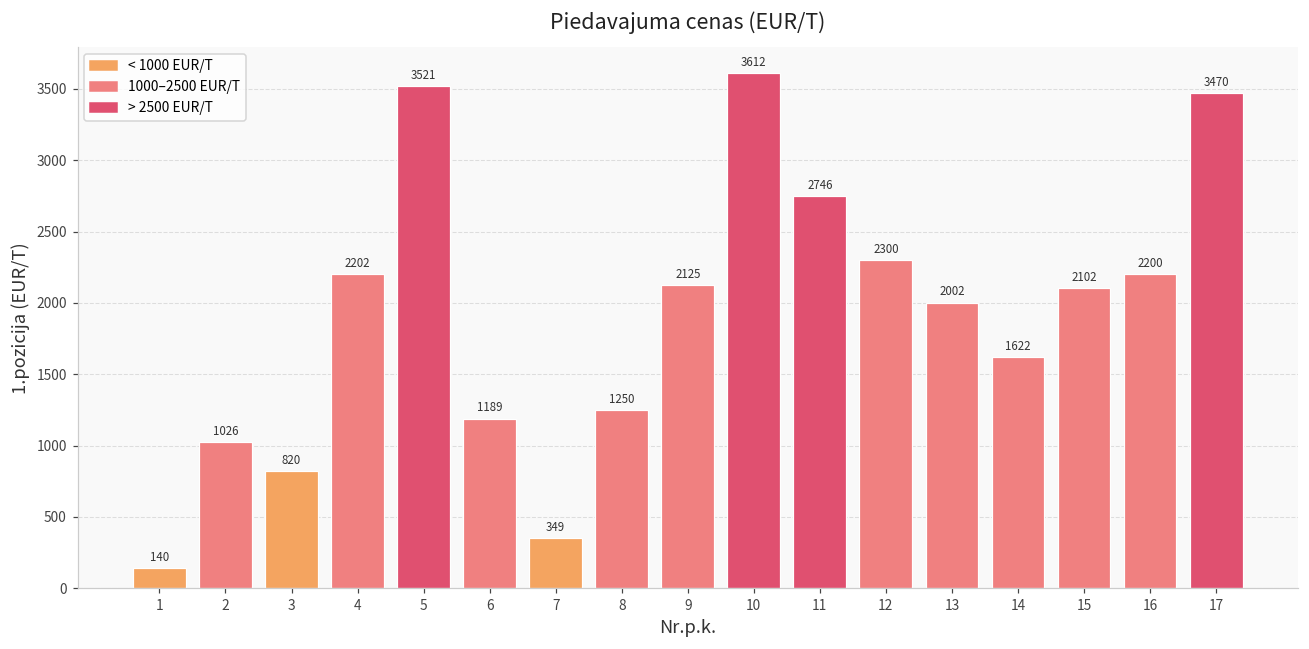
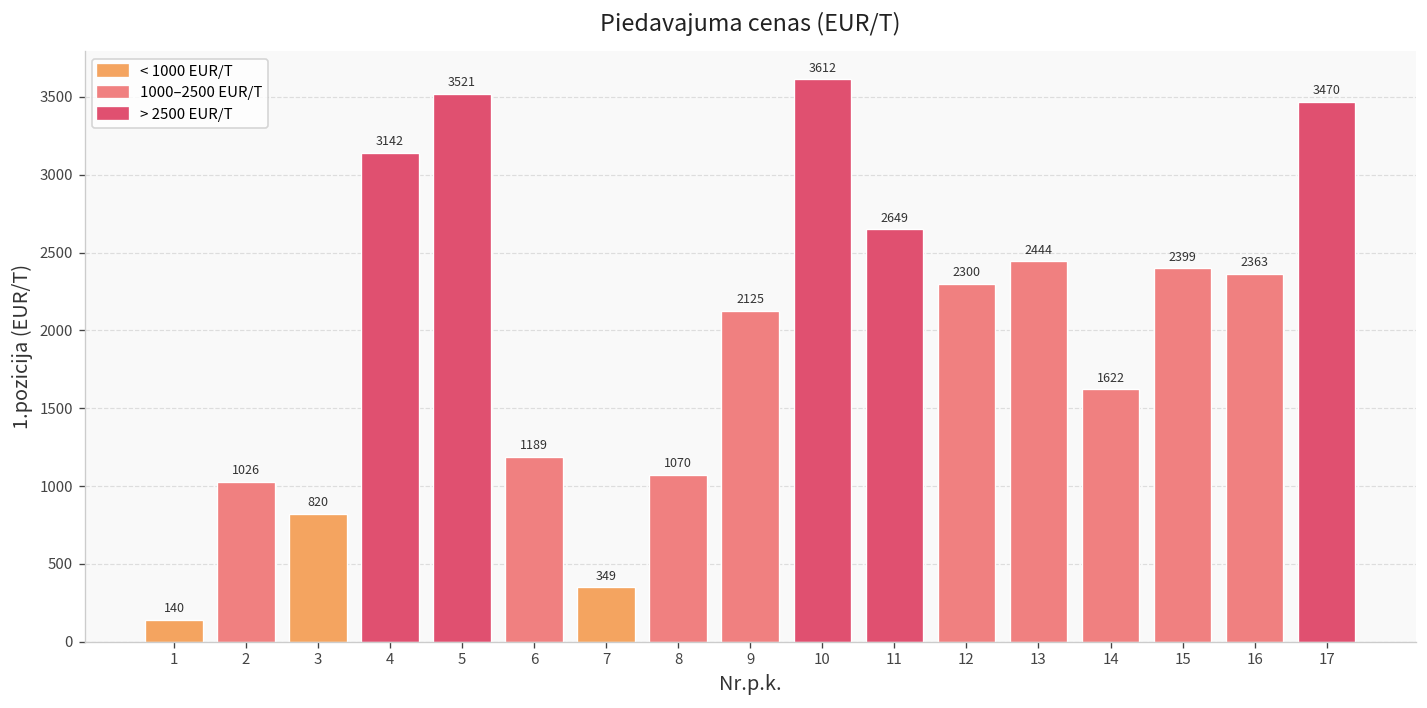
4: 2202 -> 3142
8: 1250 -> 1070
11: 2746 -> 2649
13: 2002 -> 2444
15: 2102 -> 2399
16: 2200 -> 2363
